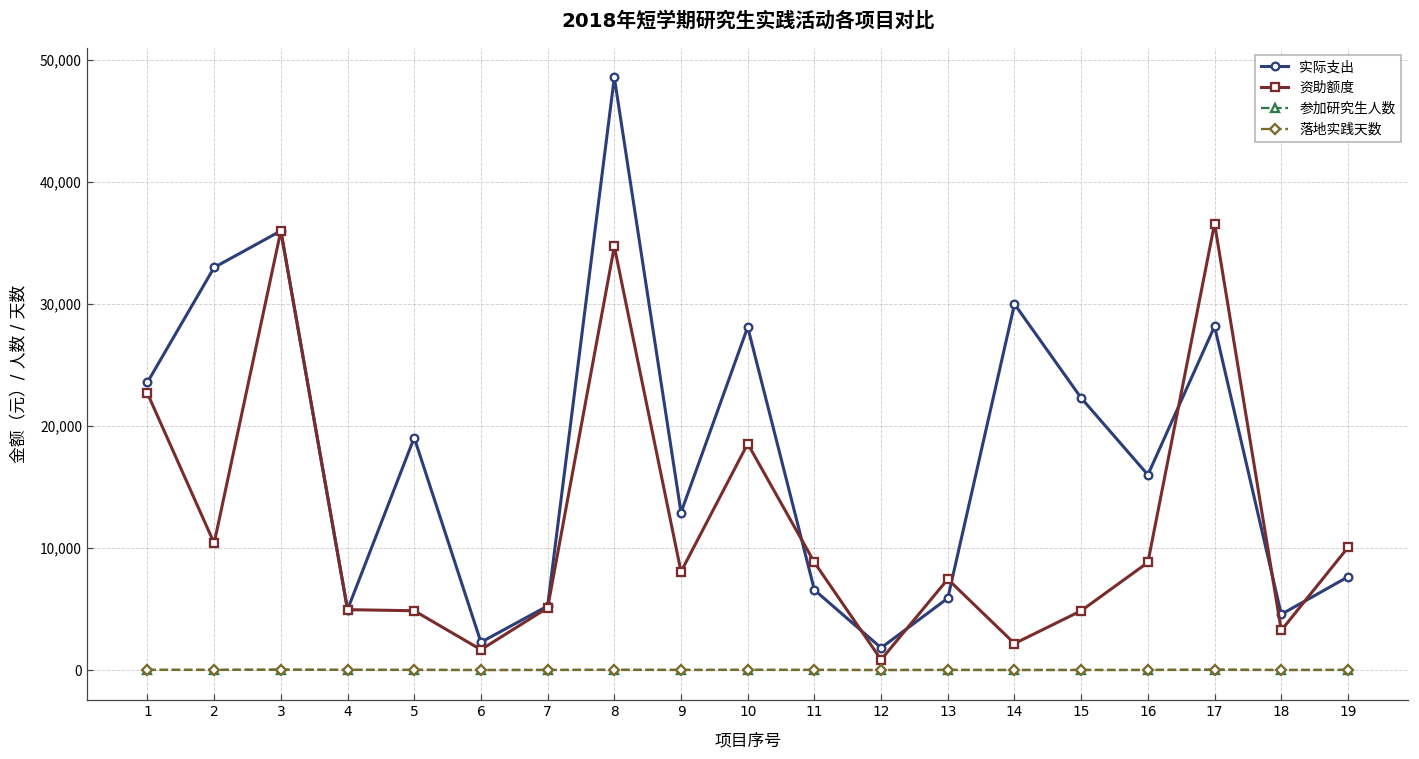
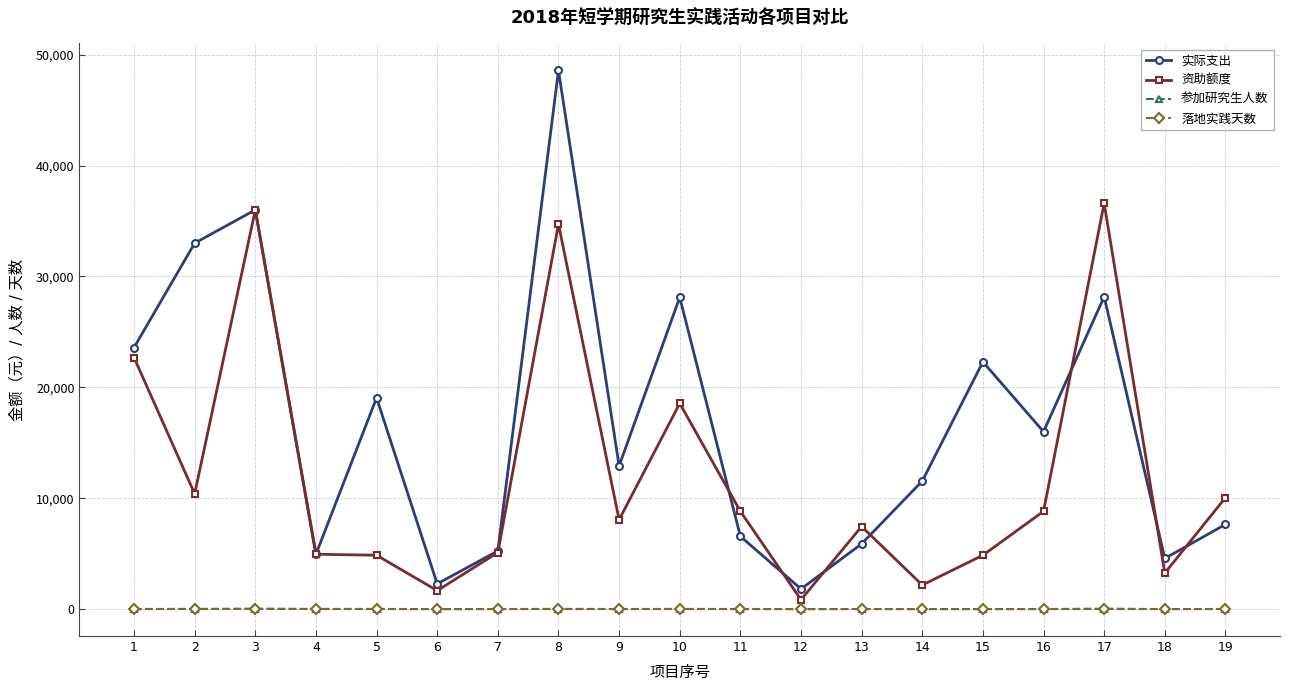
实际支出, 14: 30,000 -> 11,600
